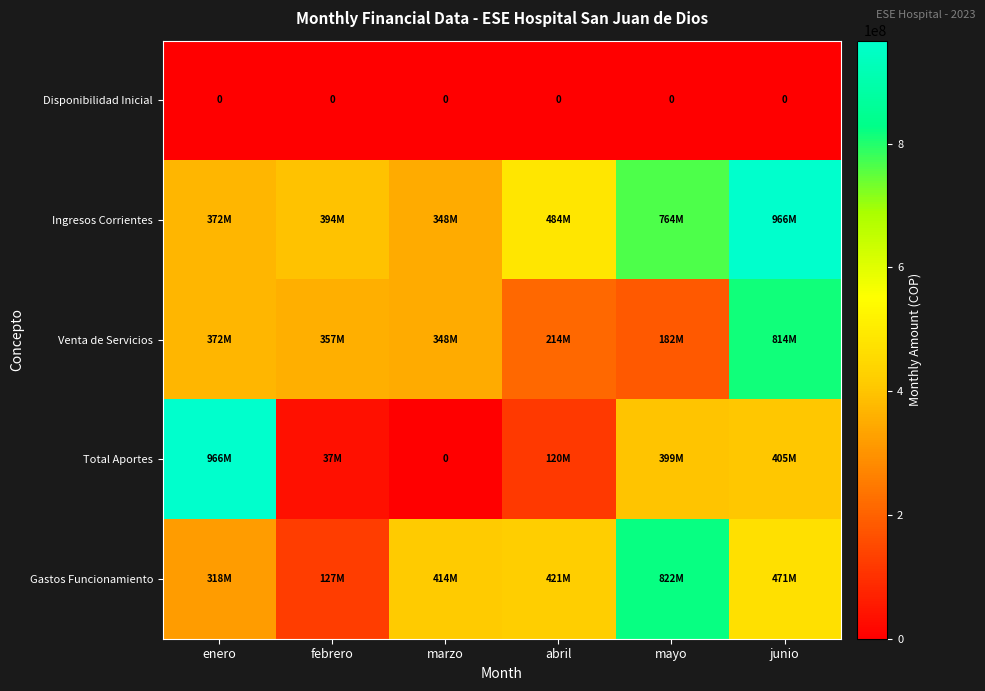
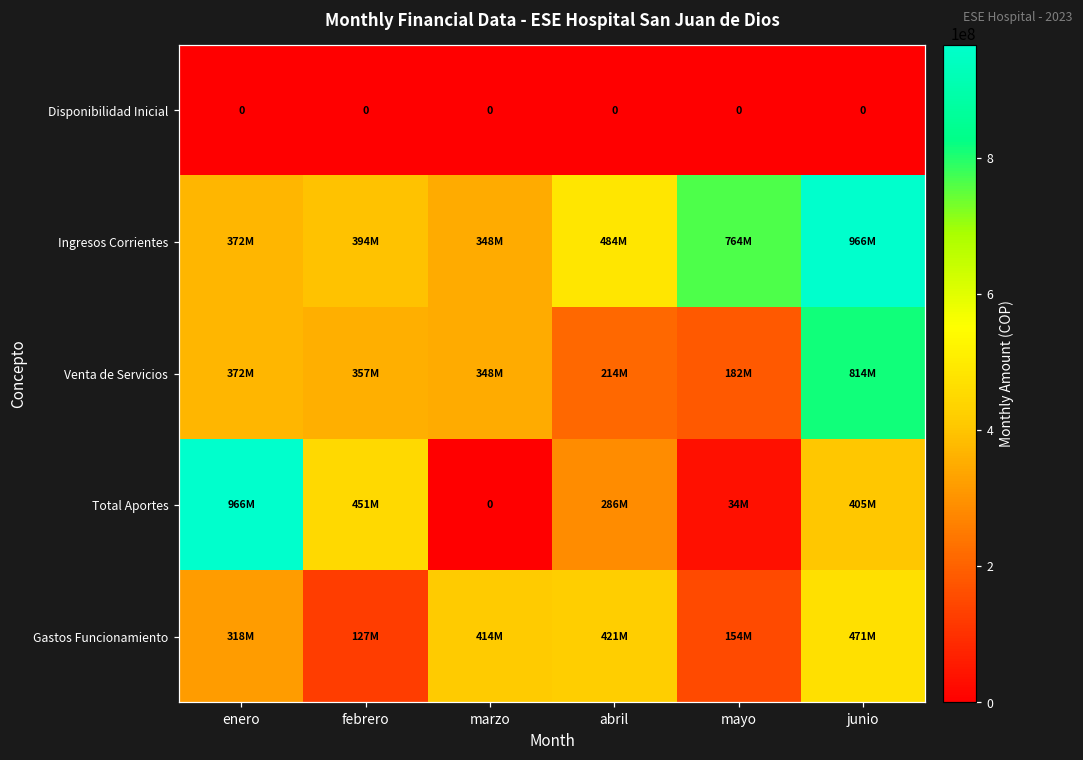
Total Aportes, febrero: 37M -> 451M
Total Aportes, abril: 120M -> 286M
Total Aportes, mayo: 399M -> 34M
Gastos Funcionamiento, mayo: 822M -> 154M
